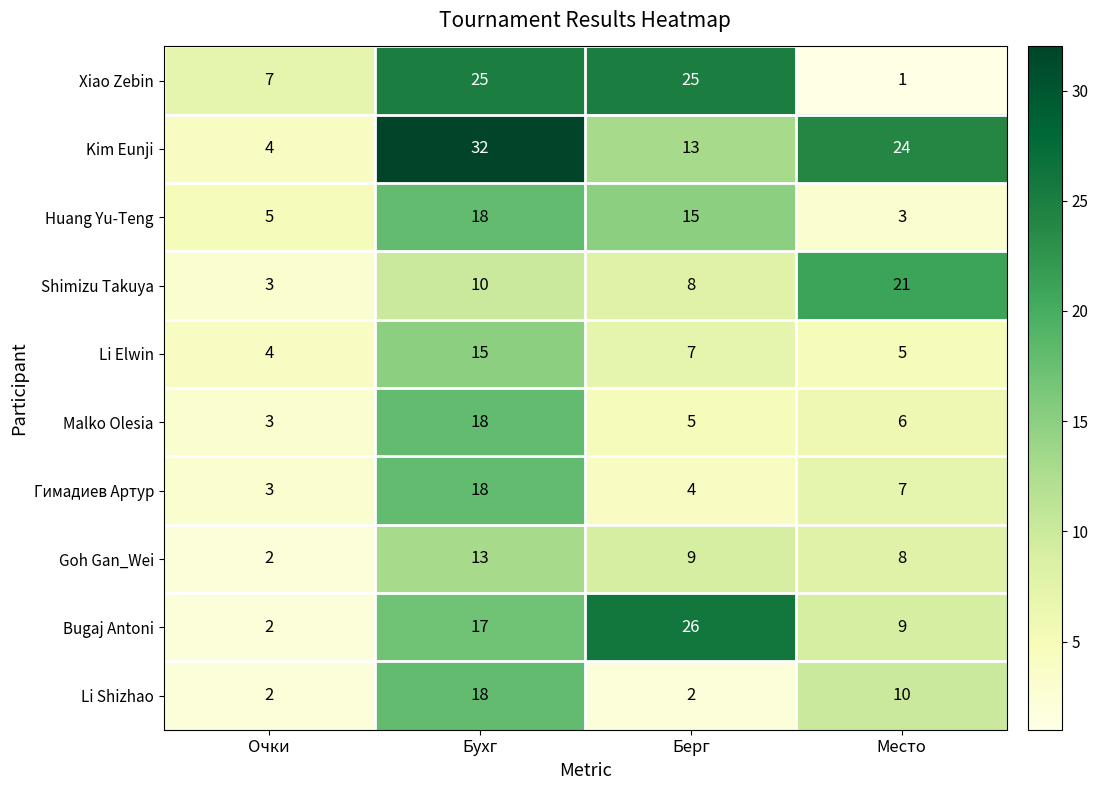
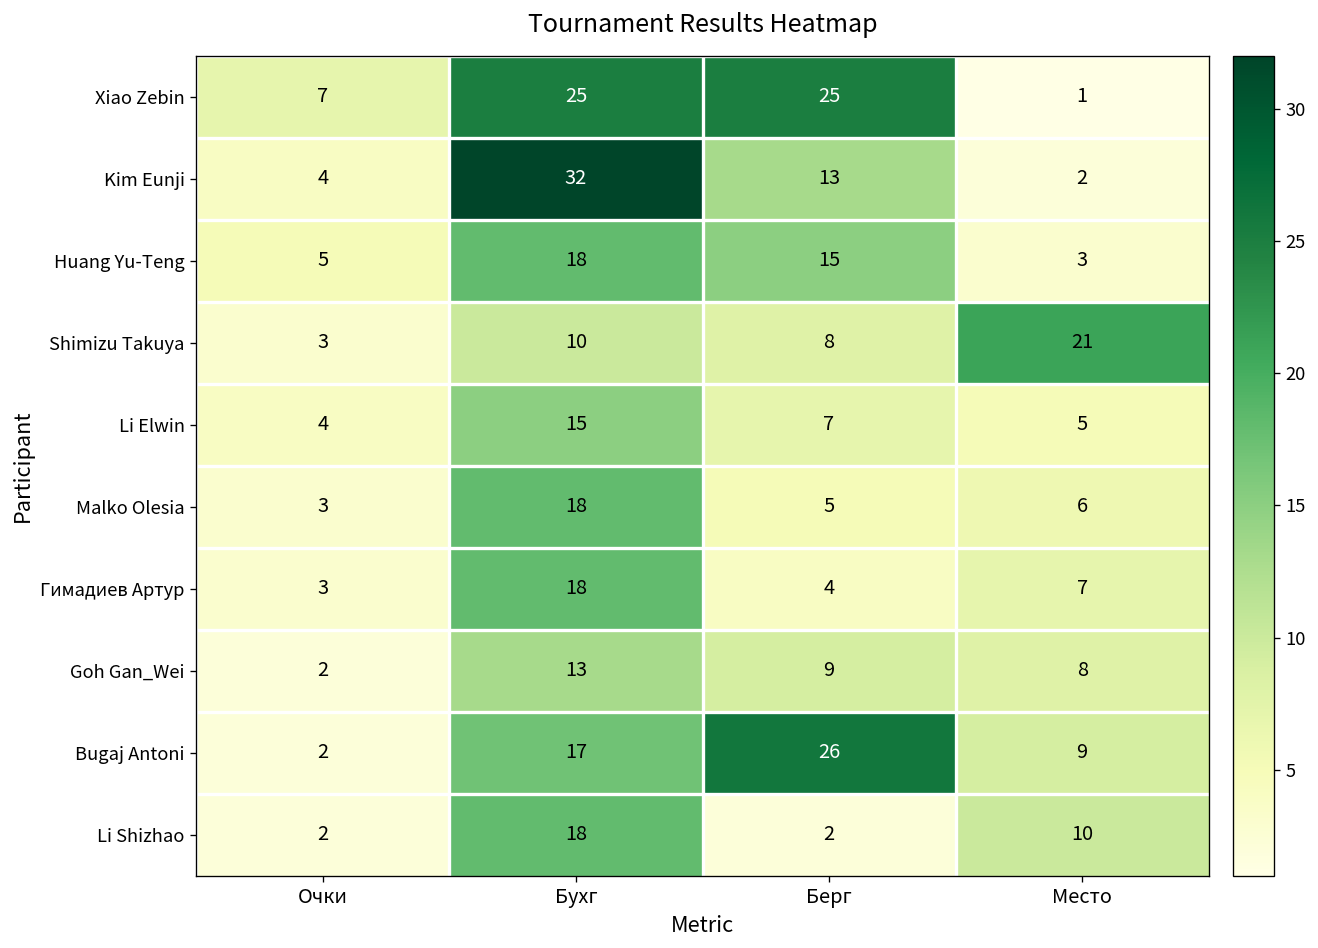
Kim Eunji, Место: 24 -> 2
